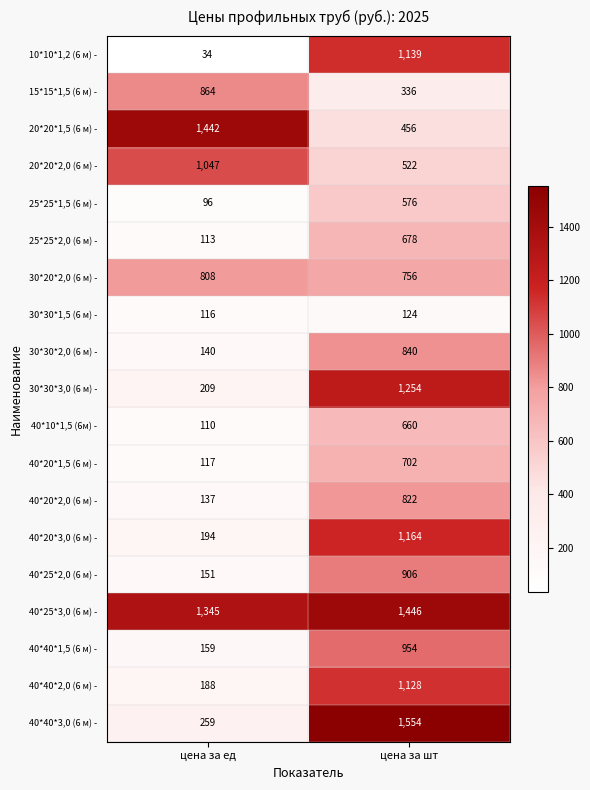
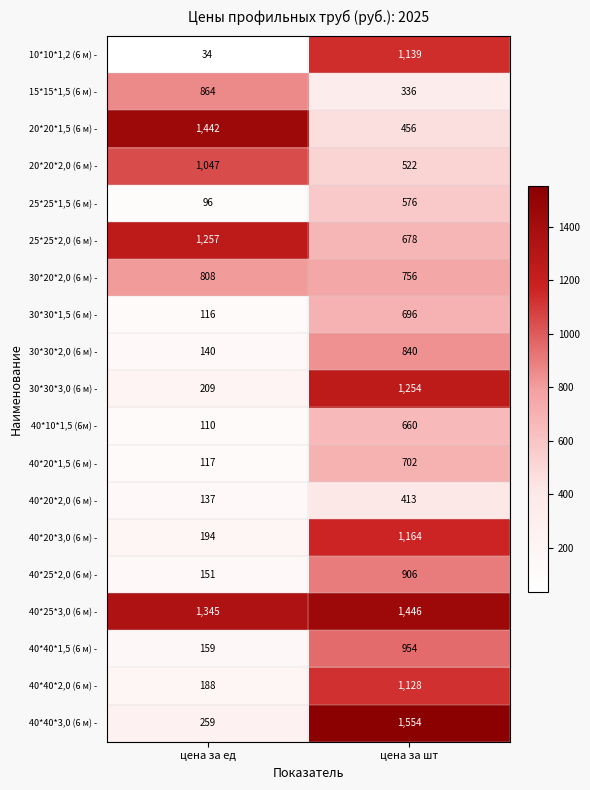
25*25*2,0 (6 м) -, цена за ед: 113 -> 1,257
30*30*1,5 (6 м) -, цена за шт: 124 -> 696
40*20*2,0 (6 м) -, цена за шт: 822 -> 413
